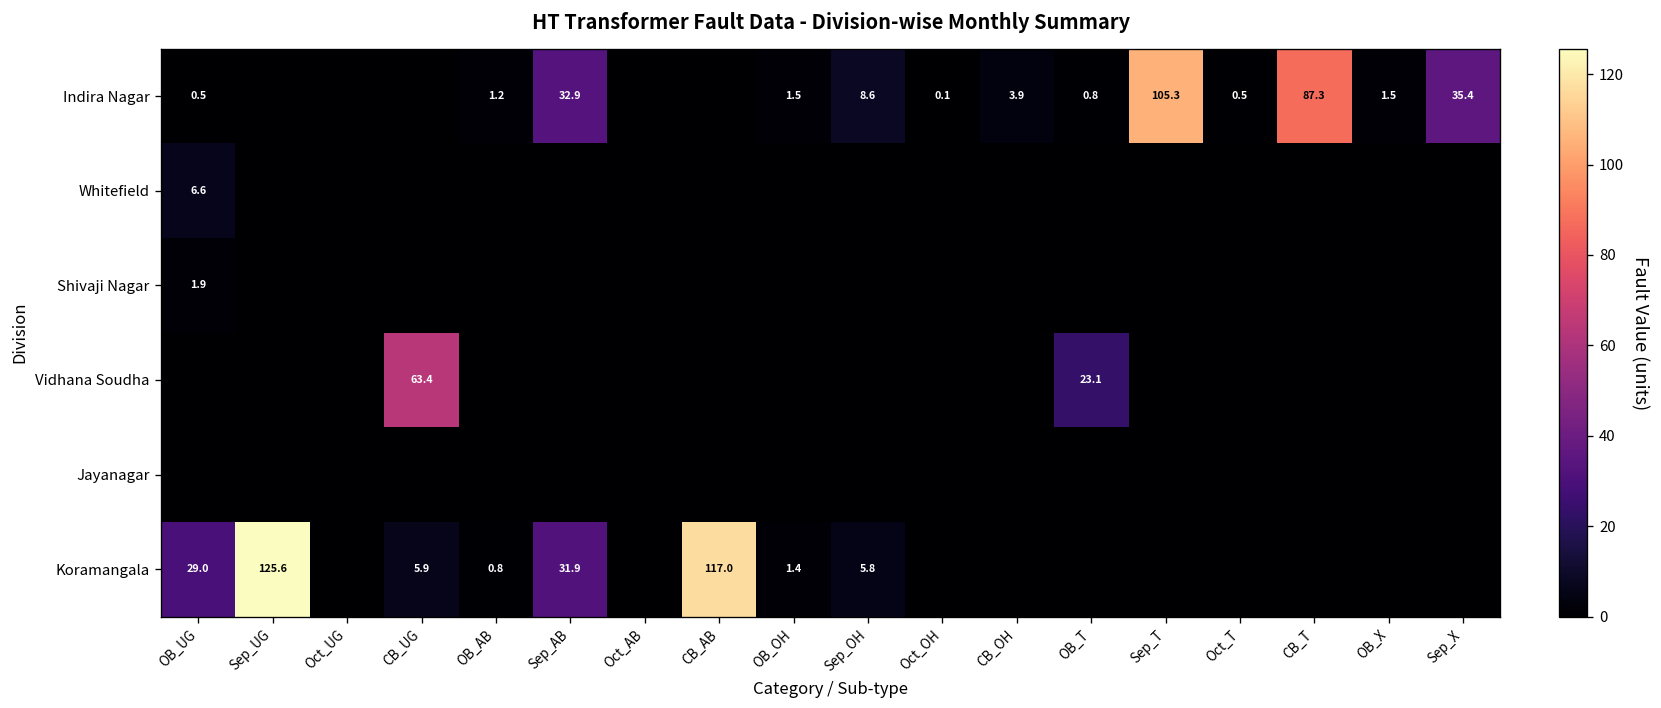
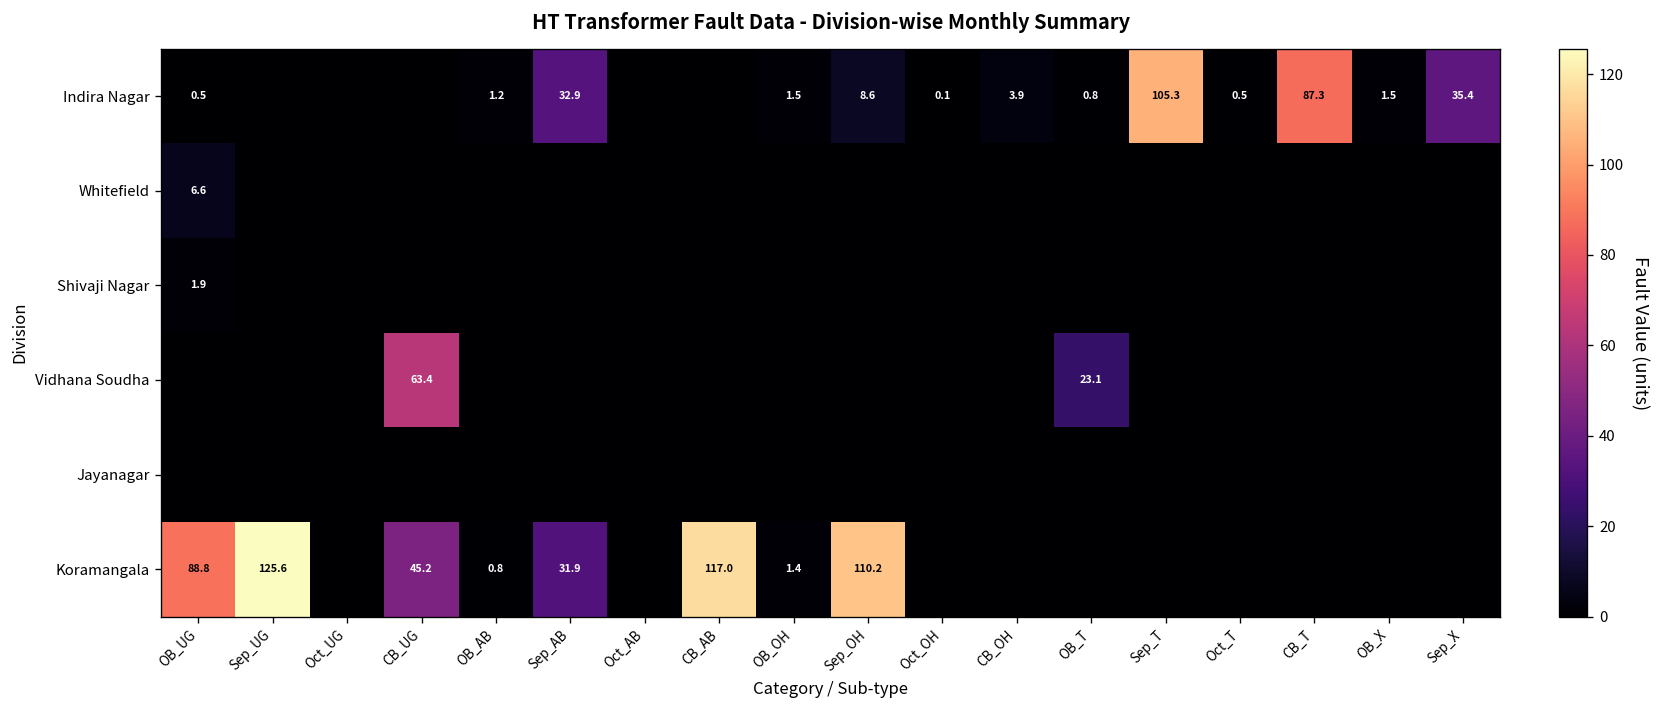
Koramangala, OB_UG: 29.0 -> 88.8
Koramangala, CB_UG: 5.9 -> 45.2
Koramangala, Sep_OH: 5.8 -> 110.2
